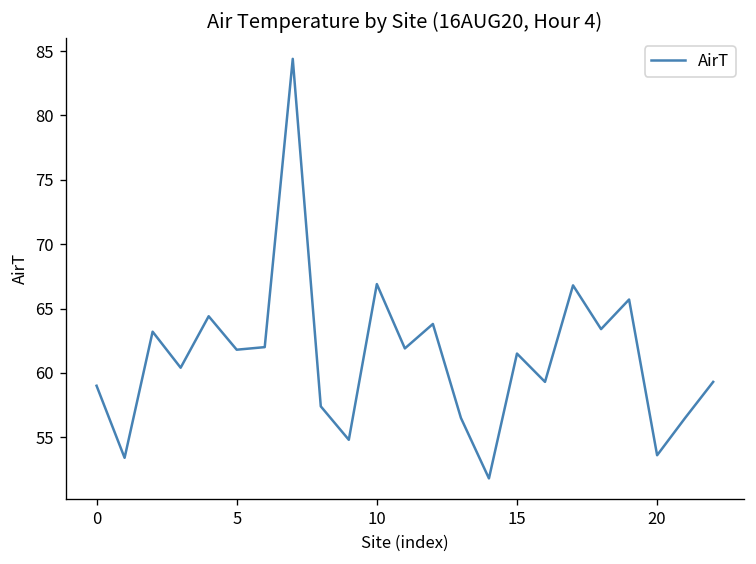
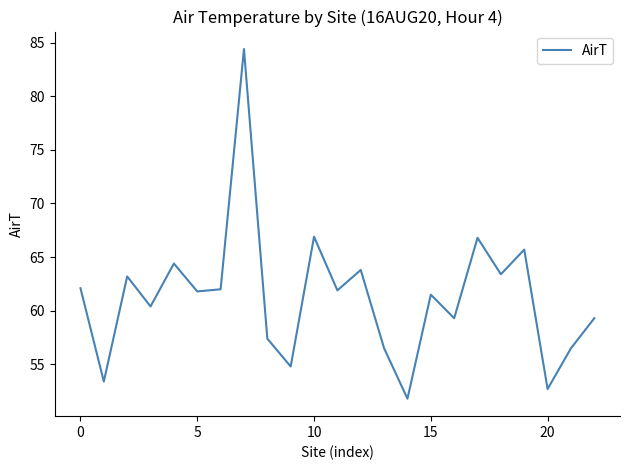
0: 59.0 -> 62.1
20: 53.6 -> 52.7
